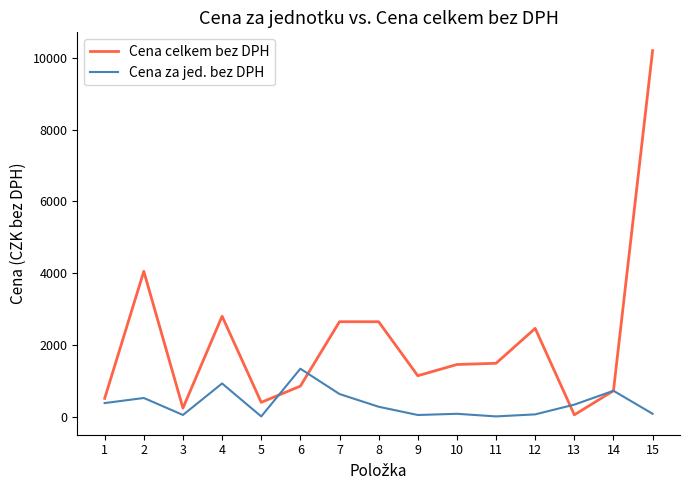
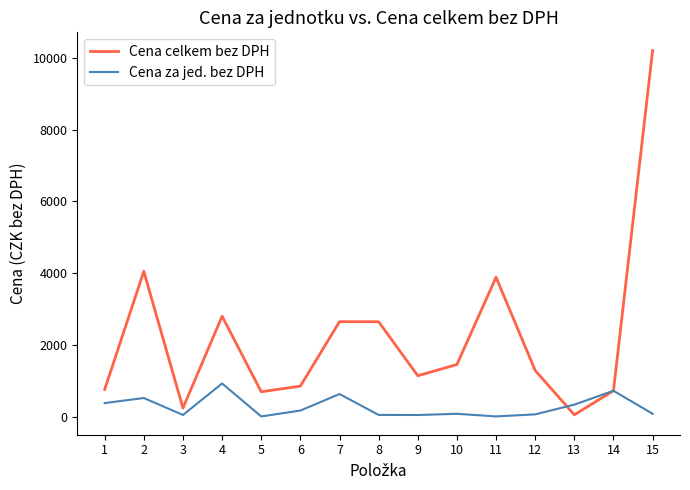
Cena celkem bez DPH, 1: 500 -> 800
Cena celkem bez DPH, 5: 400 -> 700
Cena za jed. bez DPH, 6: 1300 -> 200
Cena za jed. bez DPH, 8: 300 -> 0
Cena celkem bez DPH, 11: 1500 -> 3900
Cena celkem bez DPH, 12: 2500 -> 1300
